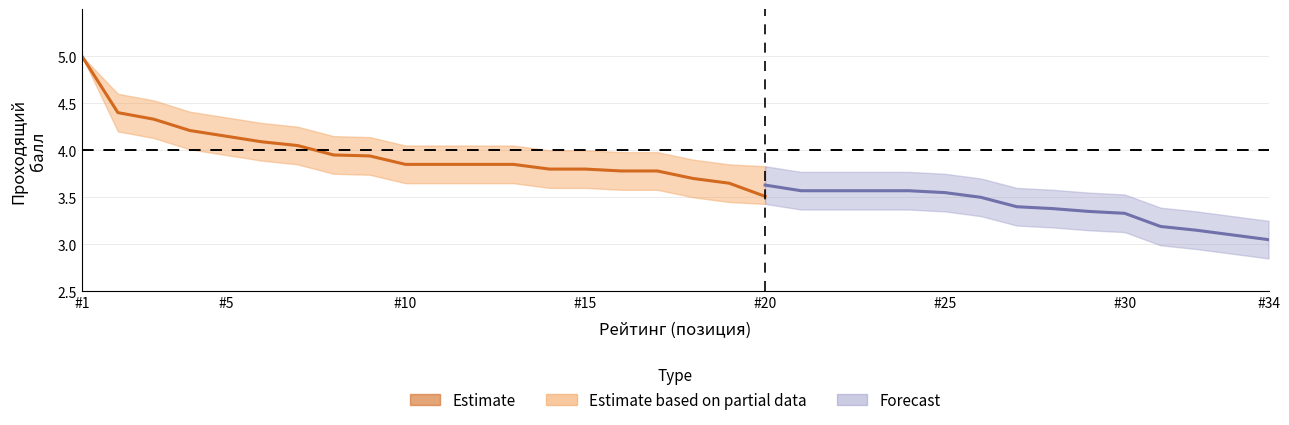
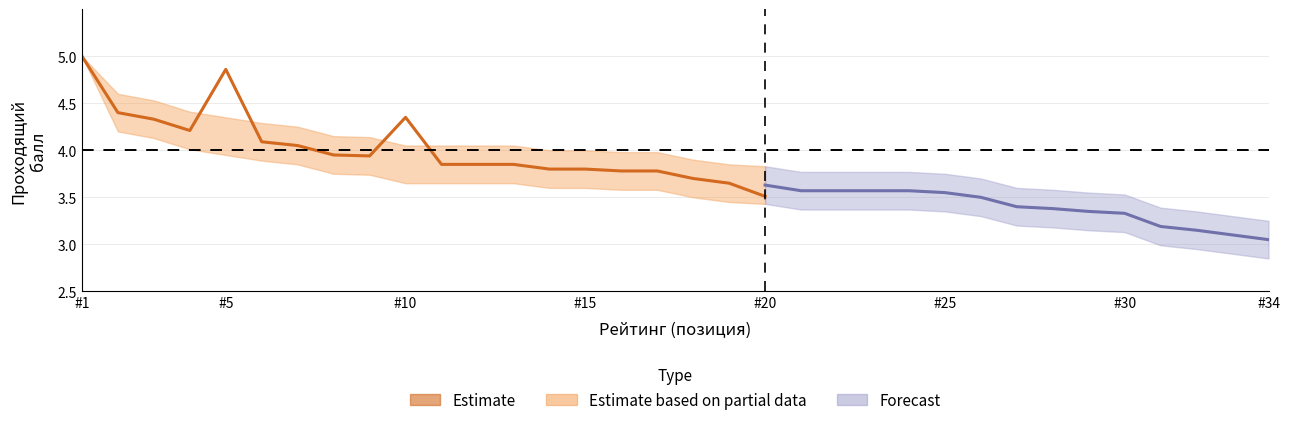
Estimate, #5: 4.2 -> 4.9
Estimate, #10: 3.9 -> 4.4
